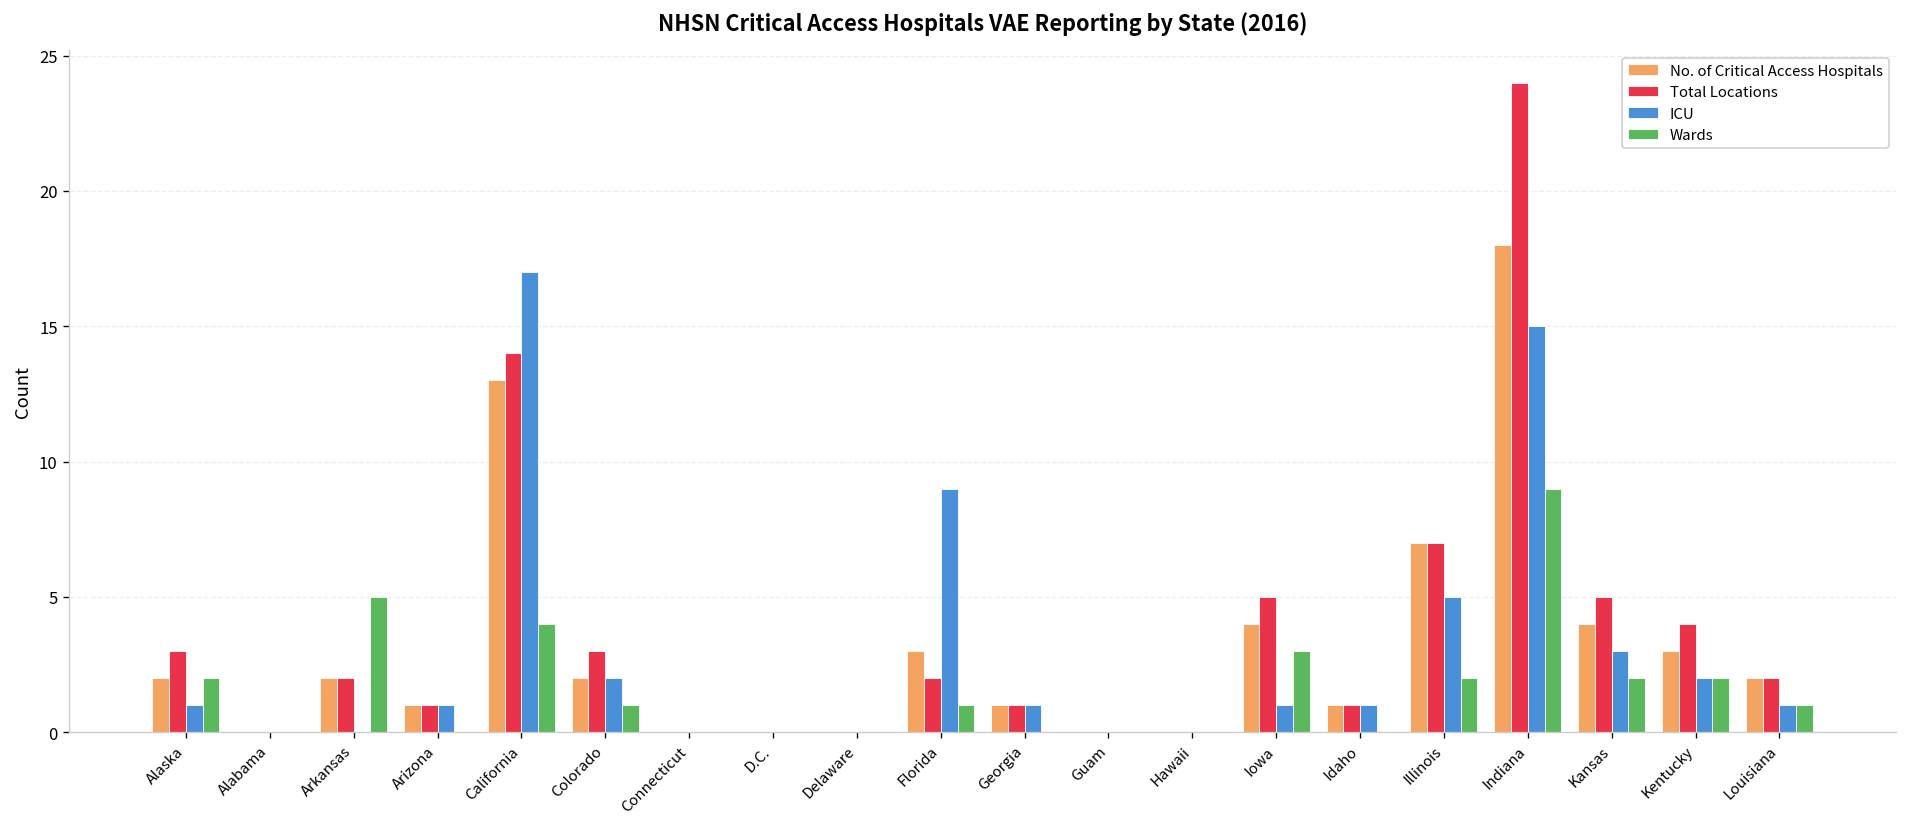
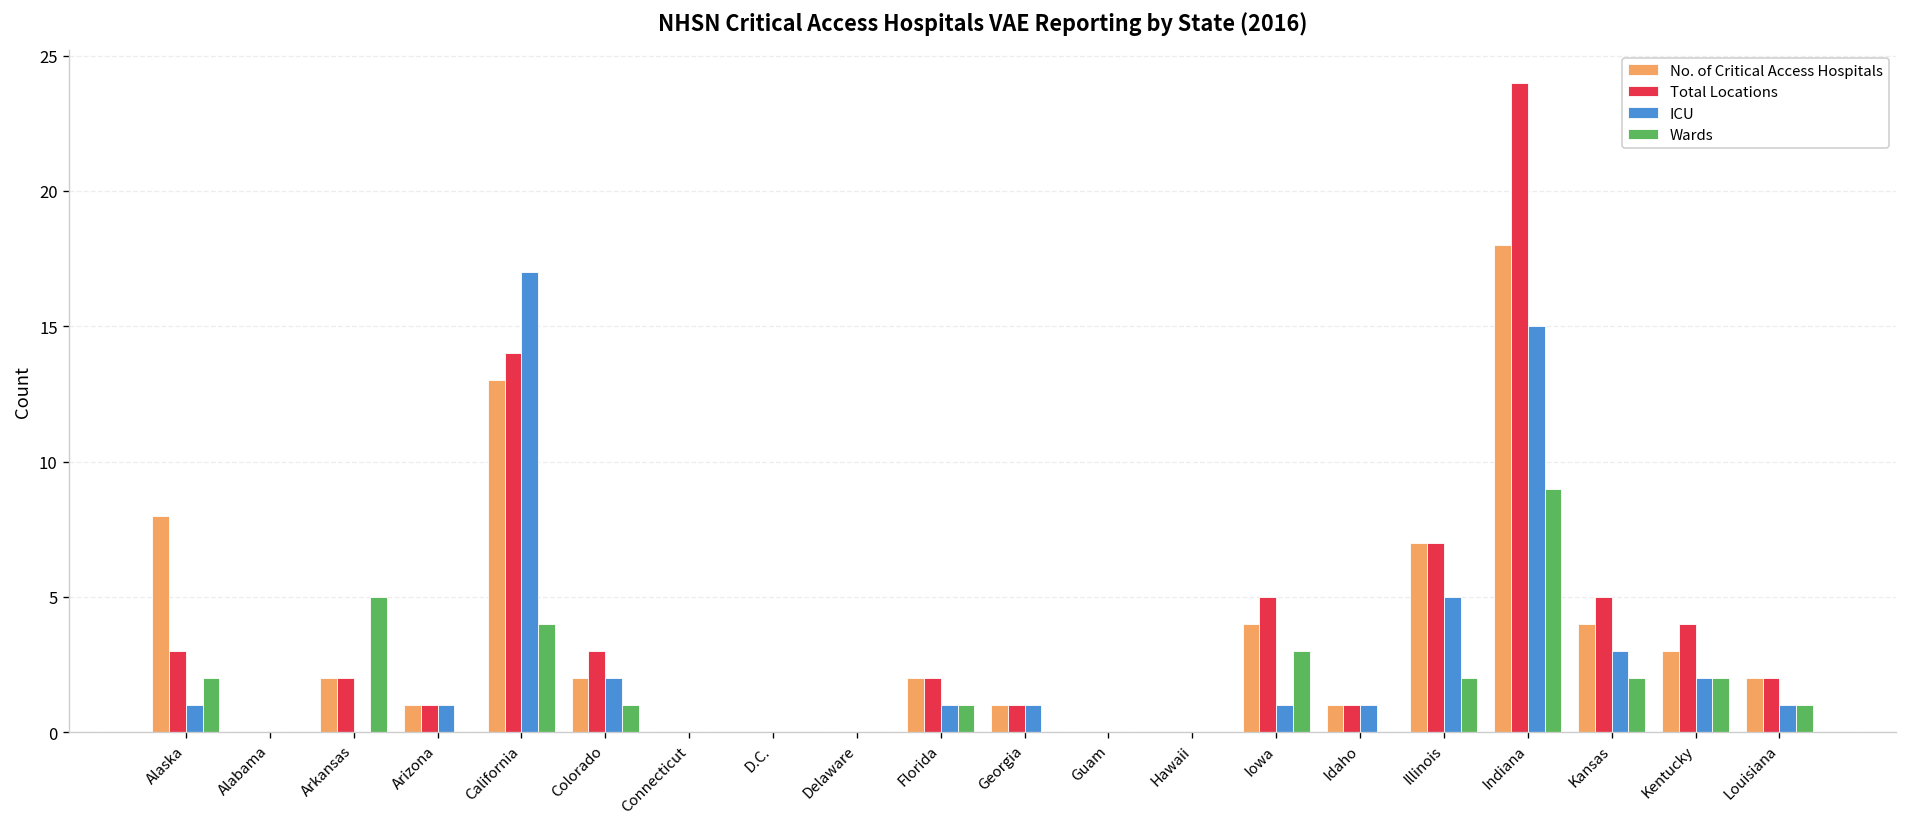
No. of Critical Access Hospitals, Alaska: 2 -> 8
No. of Critical Access Hospitals, Florida: 3 -> 2
ICU, Florida: 9 -> 1
